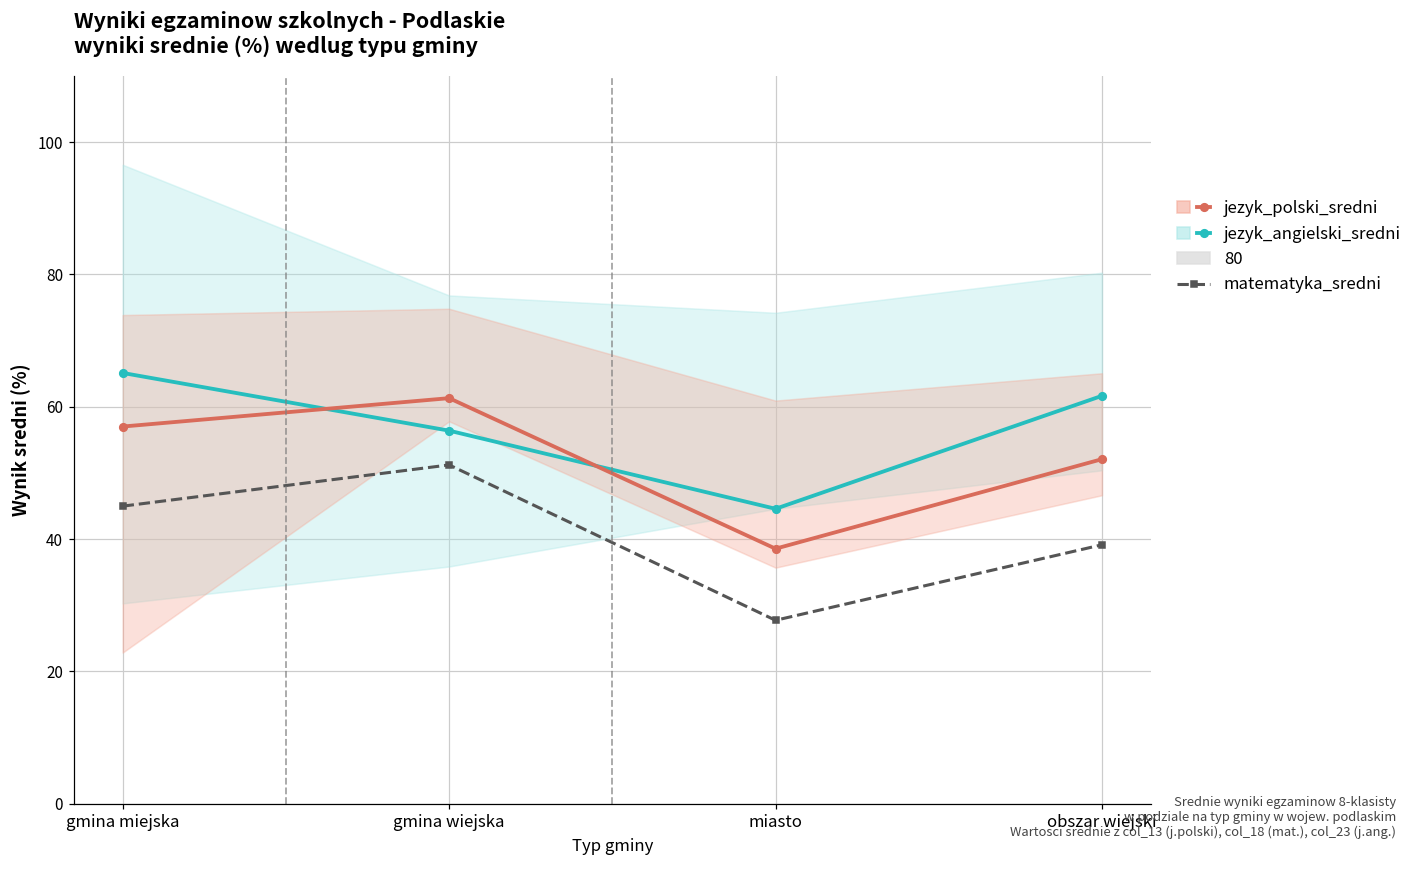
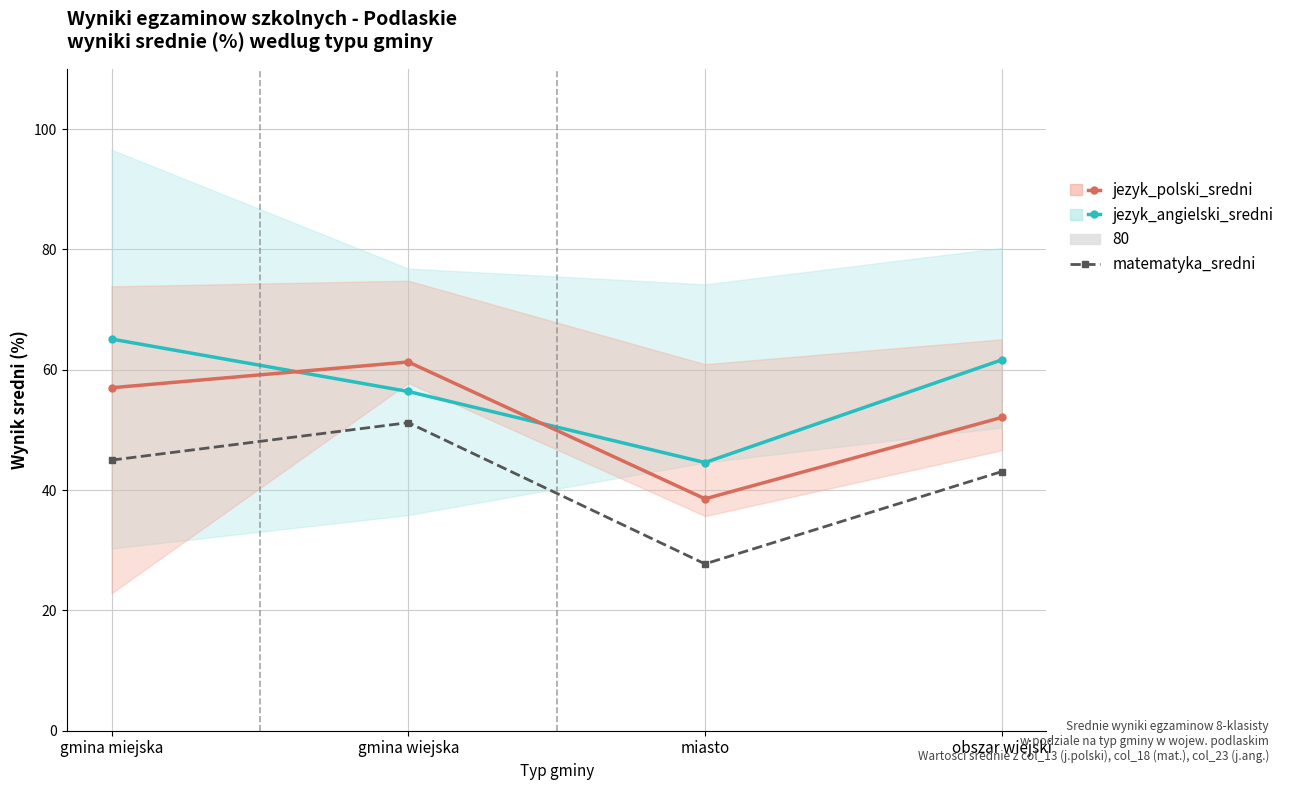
matematyka_sredni, obszar wiejski: 39 -> 43
